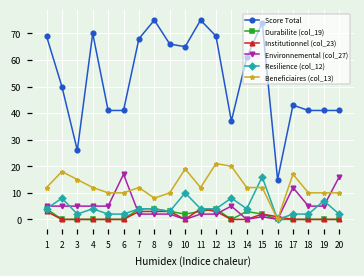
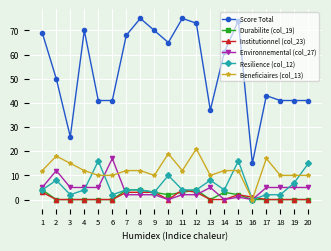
Environnemental (col_27), 2: 5 -> 12
Resilience (col_12), 5: 2 -> 16
Beneficiaires (col_13), 8: 8 -> 12
Score Total, 9: 66 -> 70
Score Total, 12: 69 -> 73
Beneficiaires (col_13), 13: 20 -> 10
Environnemental (col_27), 17: 12 -> 5
Environnemental (col_27), 20: 16 -> 5
Resilience (col_12), 20: 2 -> 15
